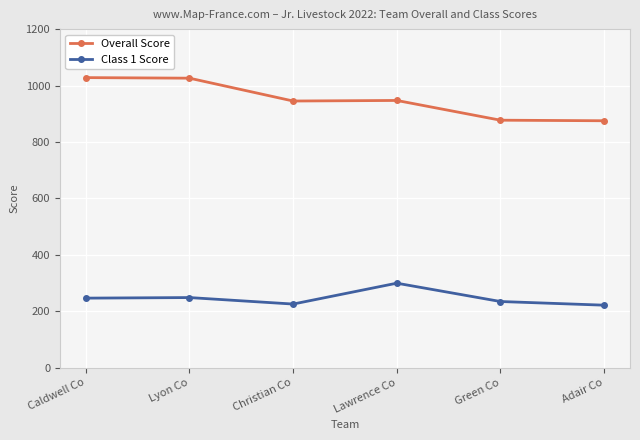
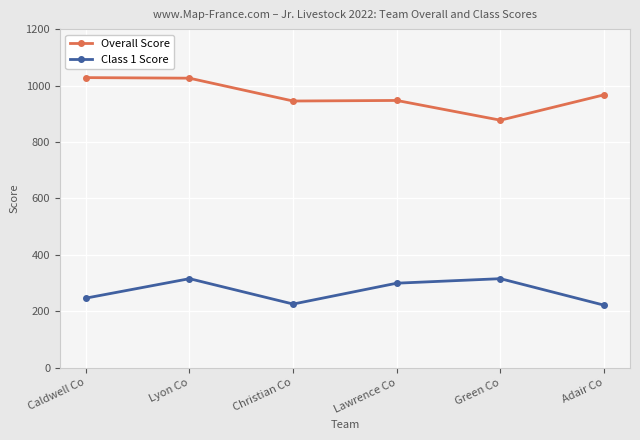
Class 1 Score, Lyon Co: 250 -> 320
Class 1 Score, Green Co: 230 -> 320
Overall Score, Adair Co: 880 -> 970
